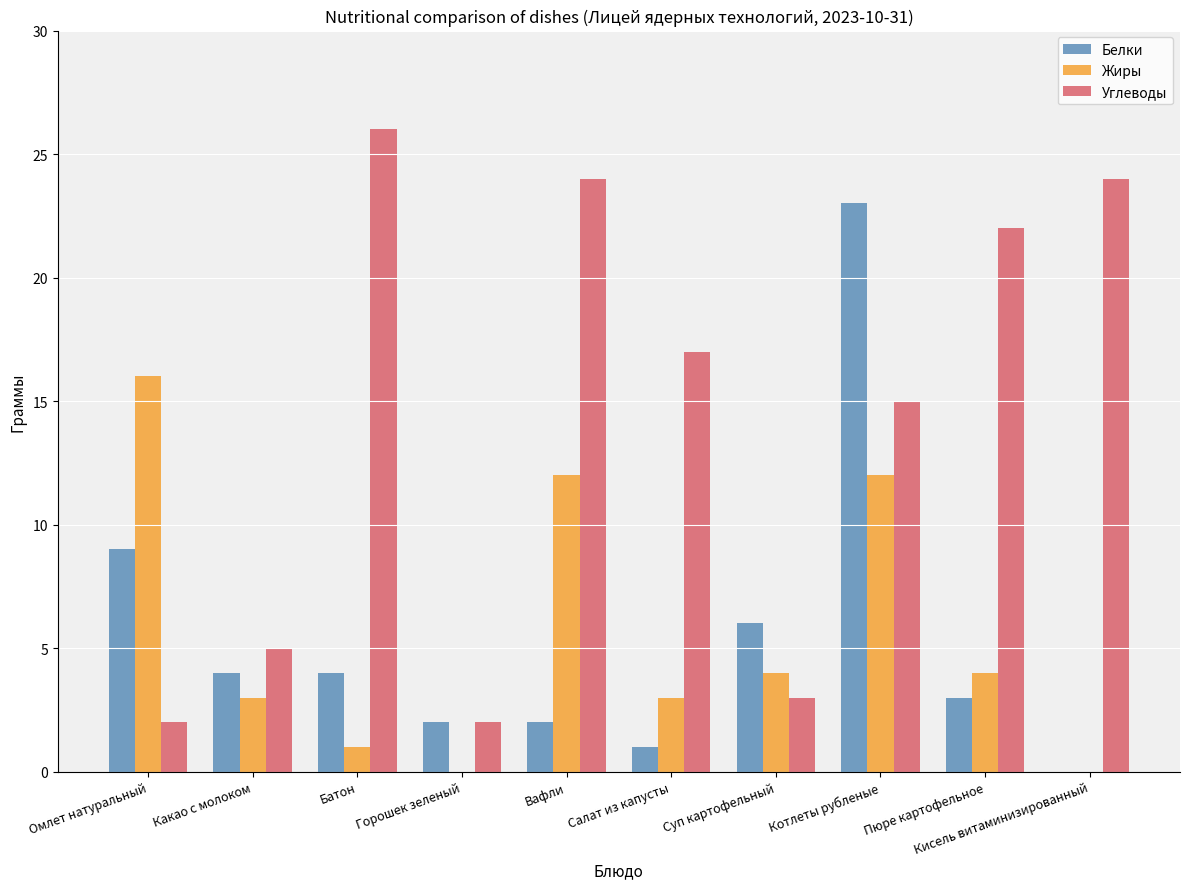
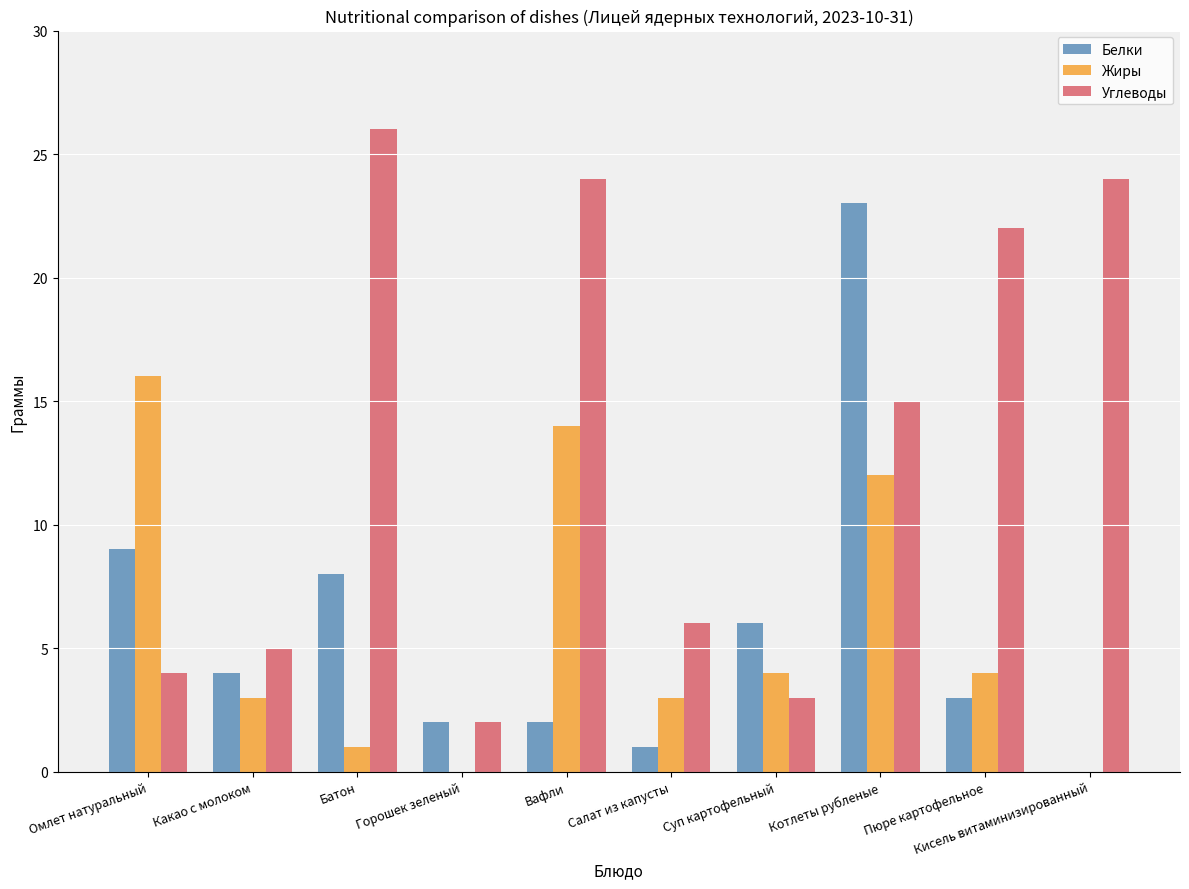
Углеводы, Омлет натуральный: 2 -> 4
Белки, Батон: 4 -> 8
Жиры, Вафли: 12 -> 14
Углеводы, Салат из капусты: 17 -> 6
